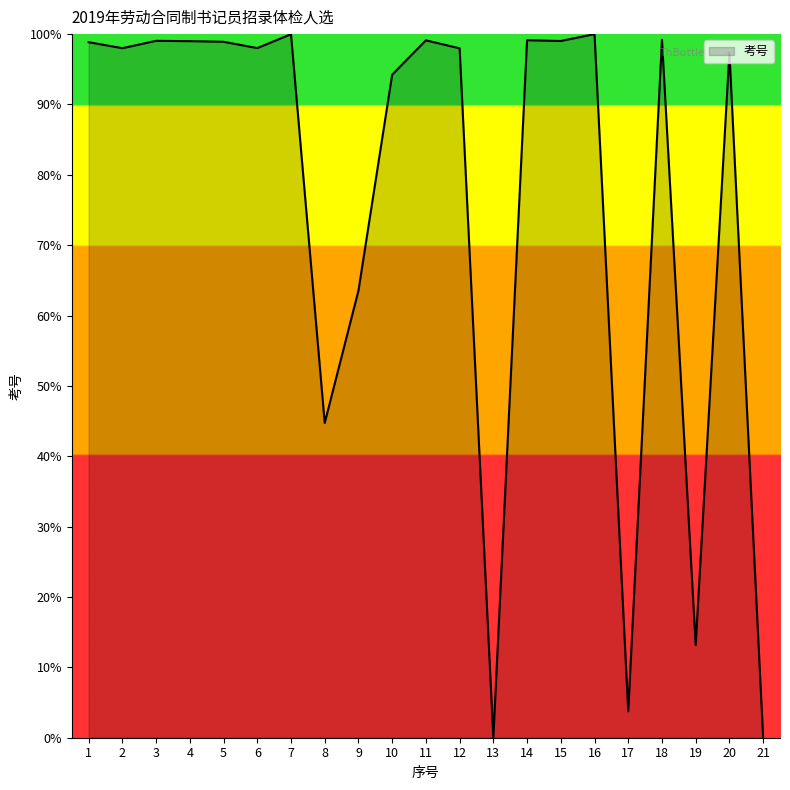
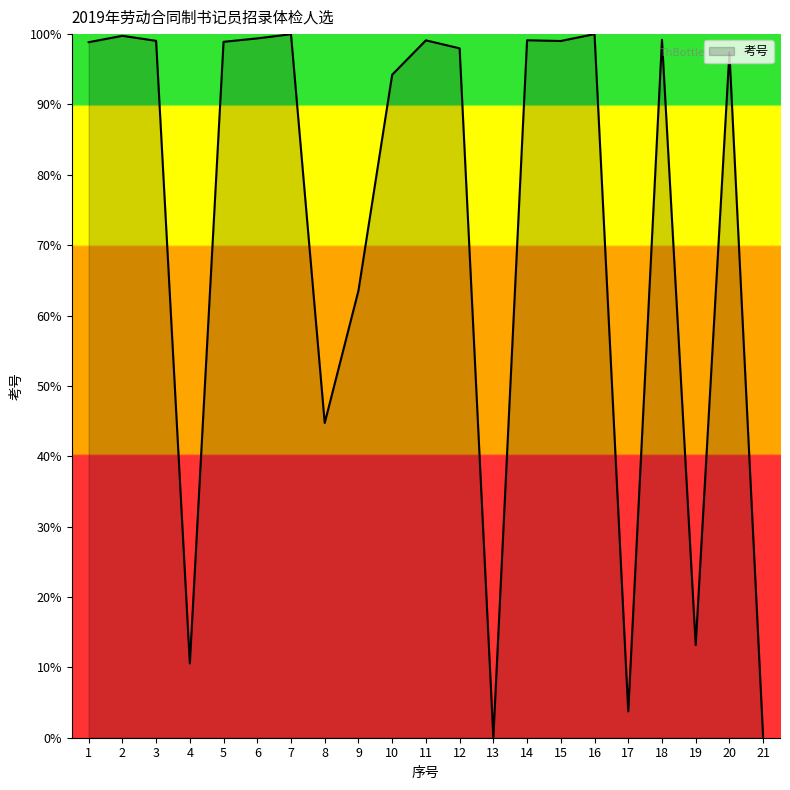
2: 98% -> 100%
4: 99% -> 11%
6: 98% -> 99%
